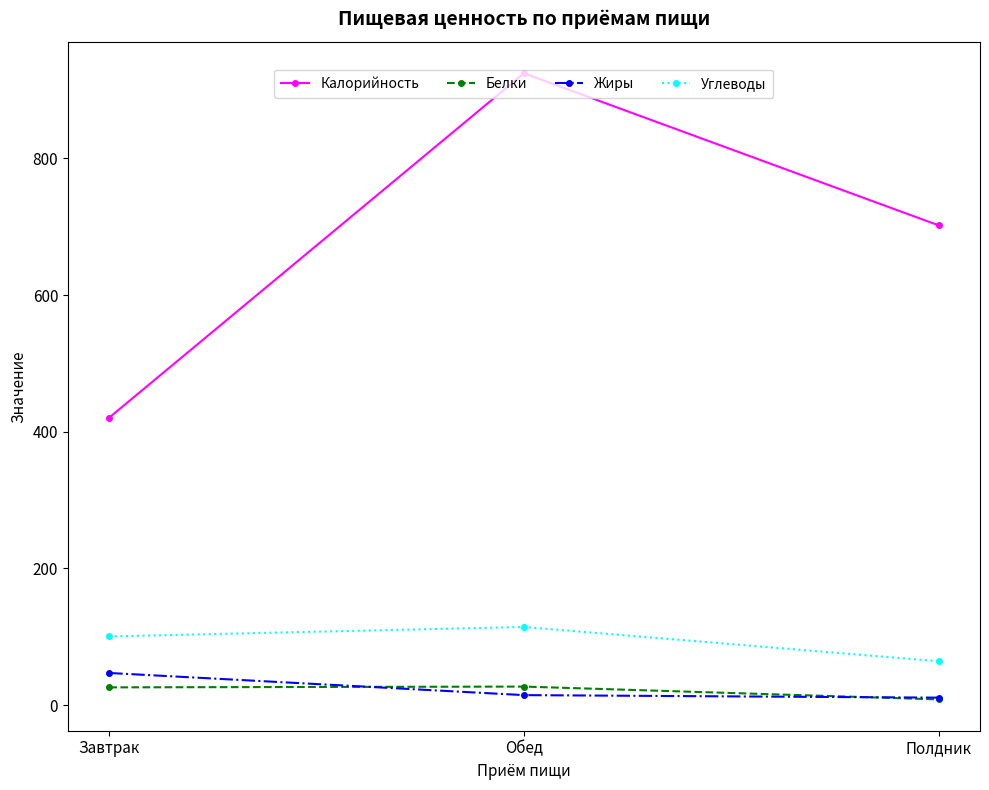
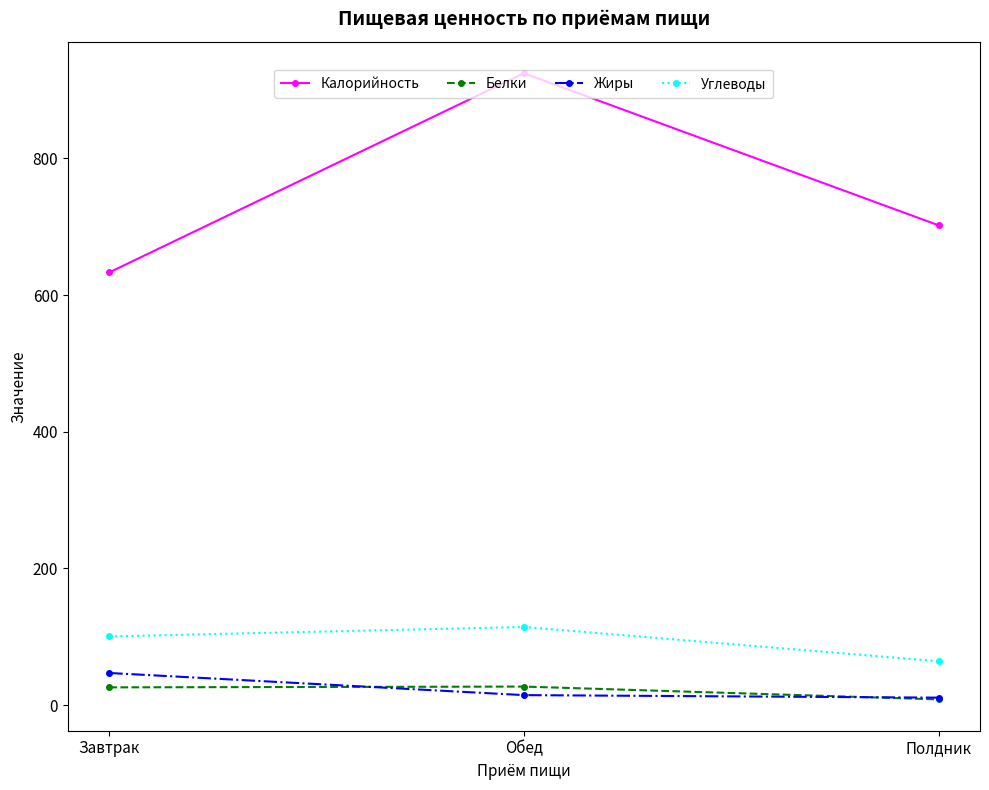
Калорийность, Завтрак: 420 -> 630
